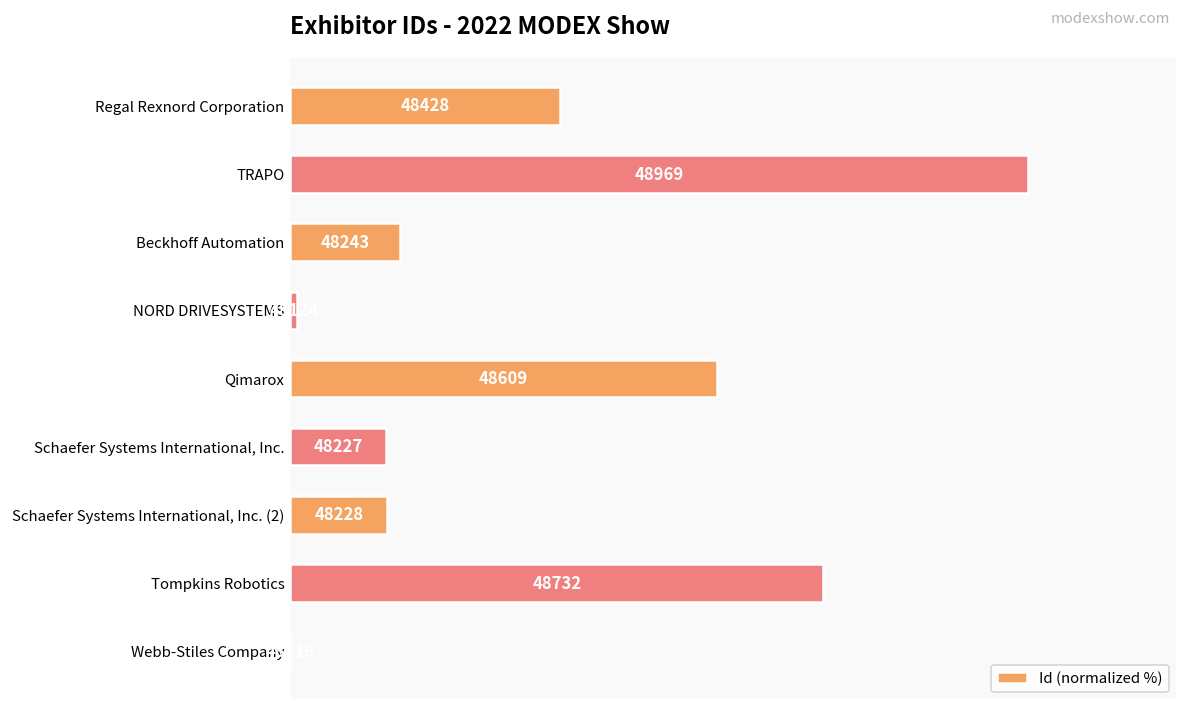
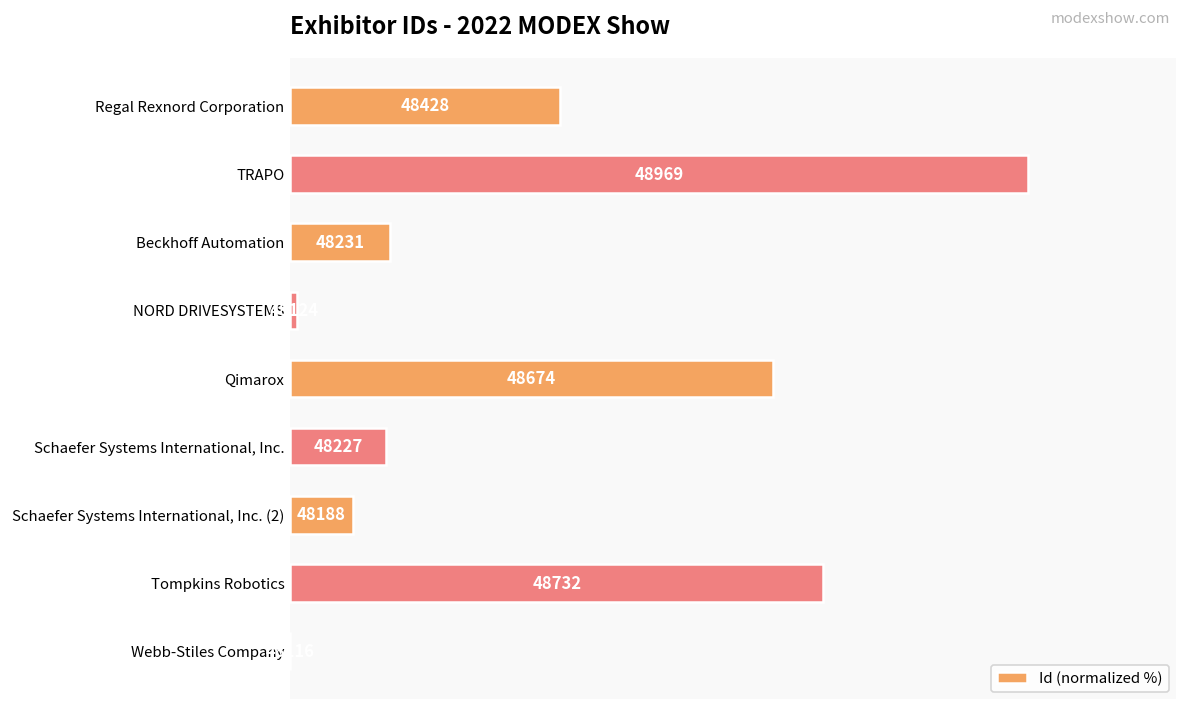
Beckhoff Automation: 48243 -> 48231
Qimarox: 48609 -> 48674
Schaefer Systems International, Inc. (2): 48228 -> 48188
